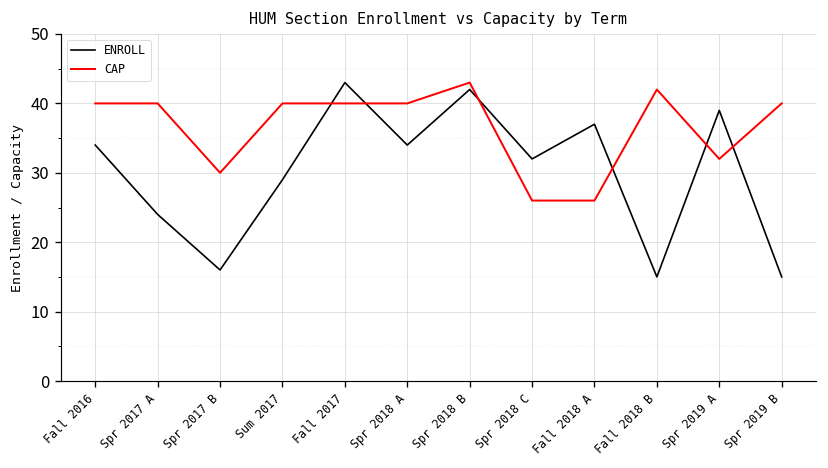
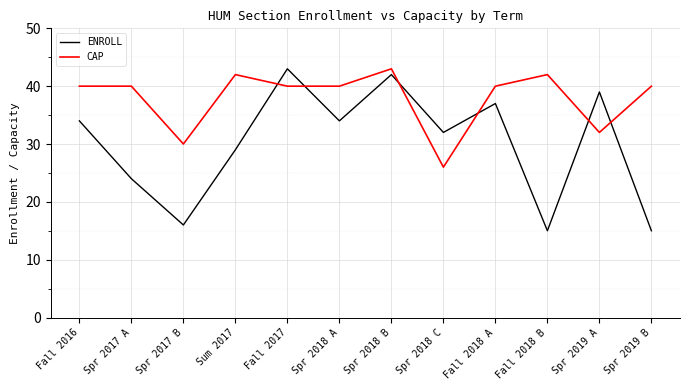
CAP, Sum 2017: 40 -> 42
CAP, Fall 2018 A: 26 -> 40
